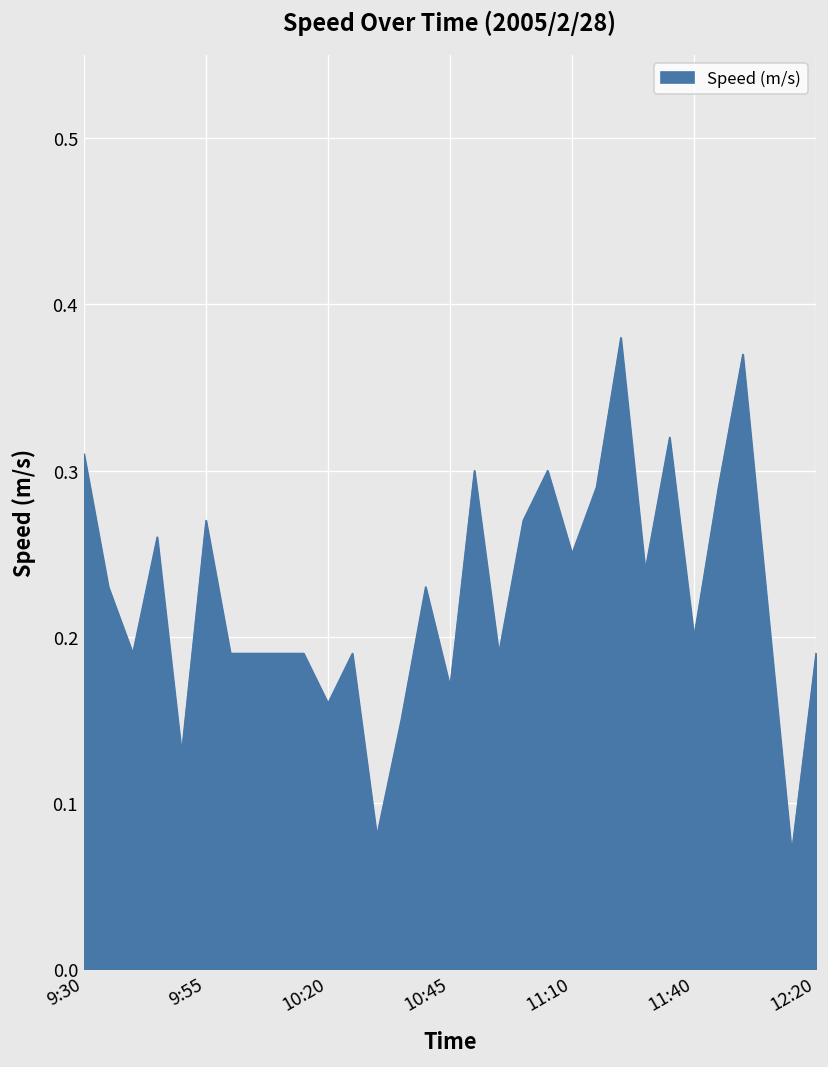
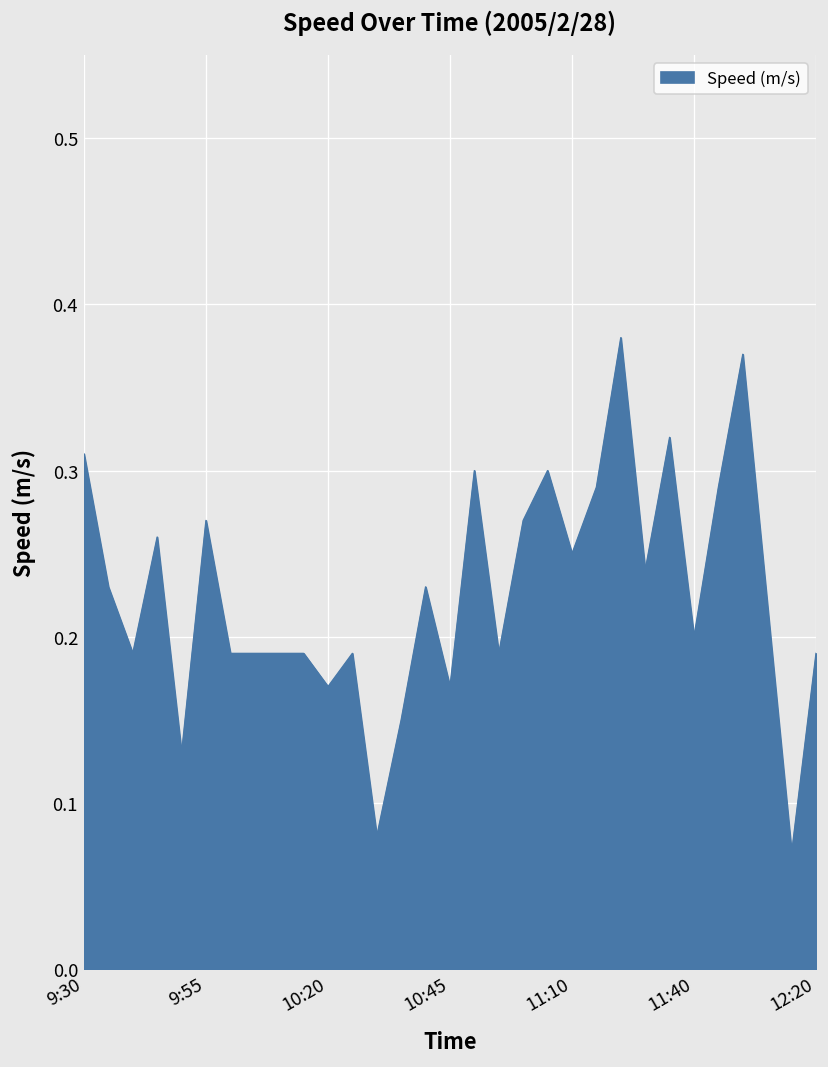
10:20: 0.16 -> 0.17
